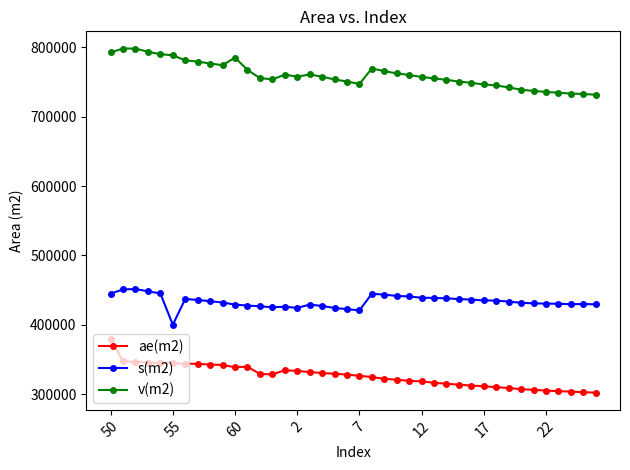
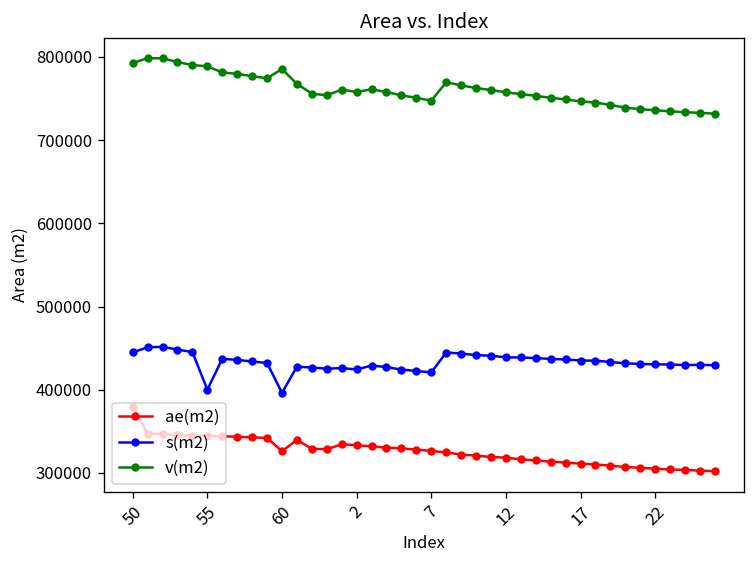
ae(m2), 60: 340000 -> 330000
s(m2), 60: 430000 -> 400000
